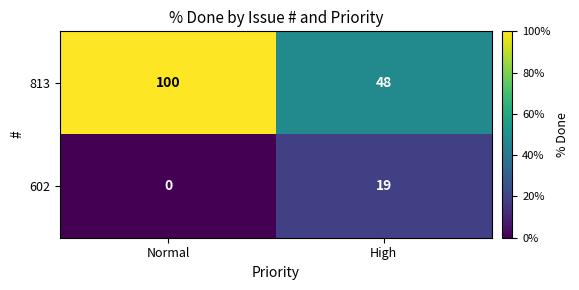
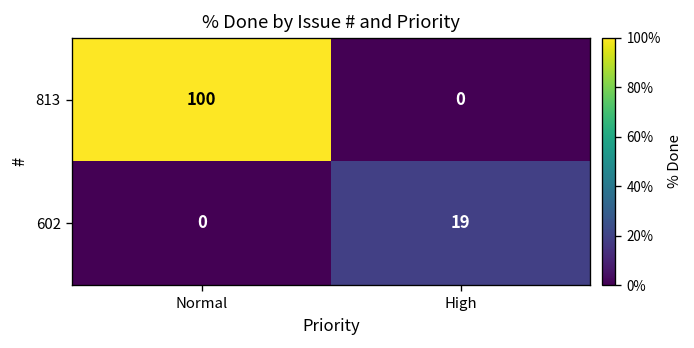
813, High: 48 -> 0
